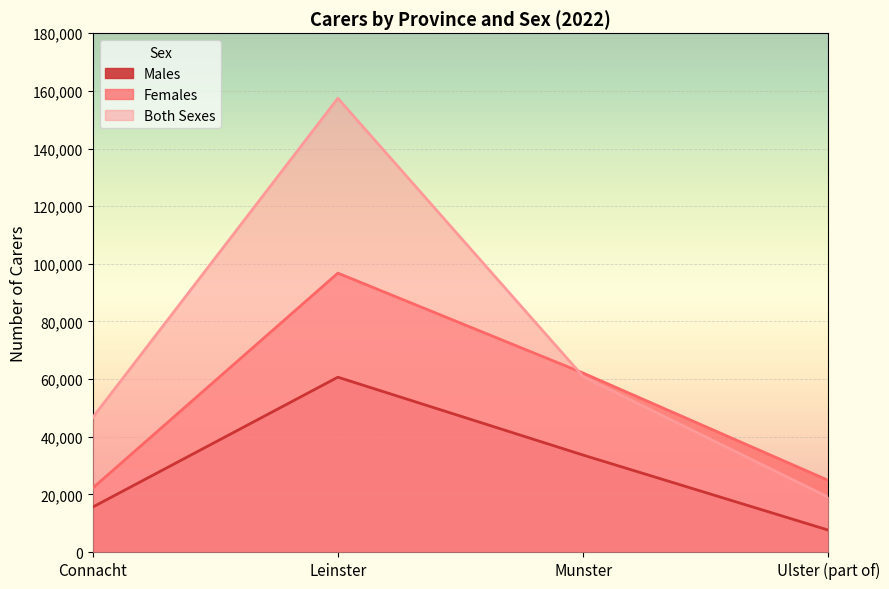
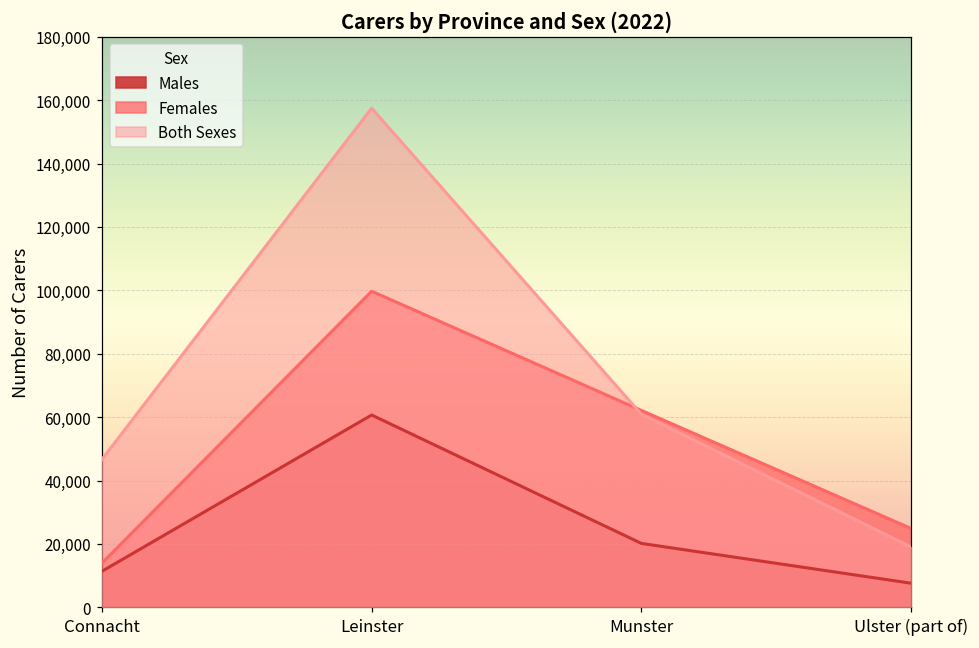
Males, Connacht: 16,000 -> 11,000
Females, Connacht: 22,000 -> 14,000
Females, Leinster: 97,000 -> 100,000
Males, Munster: 34,000 -> 20,000
